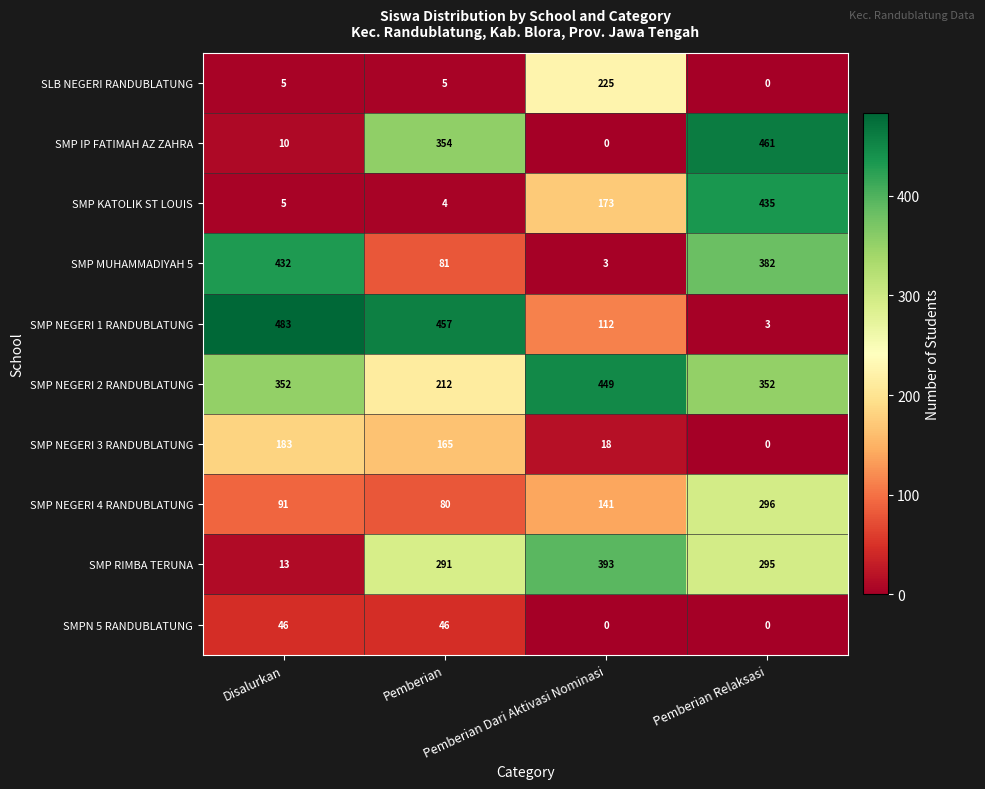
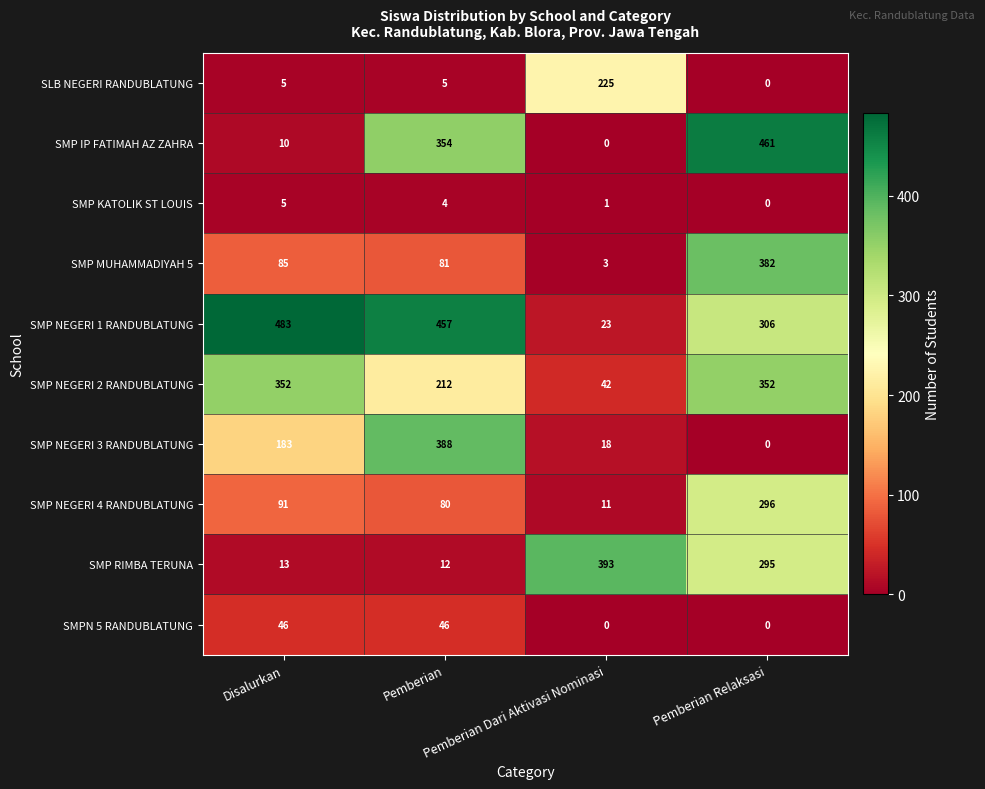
SMP KATOLIK ST LOUIS, Pemberian Dari Aktivasi Nominasi: 173 -> 1
SMP KATOLIK ST LOUIS, Pemberian Relaksasi: 435 -> 0
SMP MUHAMMADIYAH 5, Disalurkan: 432 -> 85
SMP NEGERI 1 RANDUBLATUNG, Pemberian Dari Aktivasi Nominasi: 112 -> 23
SMP NEGERI 1 RANDUBLATUNG, Pemberian Relaksasi: 3 -> 306
SMP NEGERI 2 RANDUBLATUNG, Pemberian Dari Aktivasi Nominasi: 449 -> 42
SMP NEGERI 3 RANDUBLATUNG, Pemberian: 165 -> 388
SMP NEGERI 4 RANDUBLATUNG, Pemberian Dari Aktivasi Nominasi: 141 -> 11
SMP RIMBA TERUNA, Pemberian: 291 -> 12
